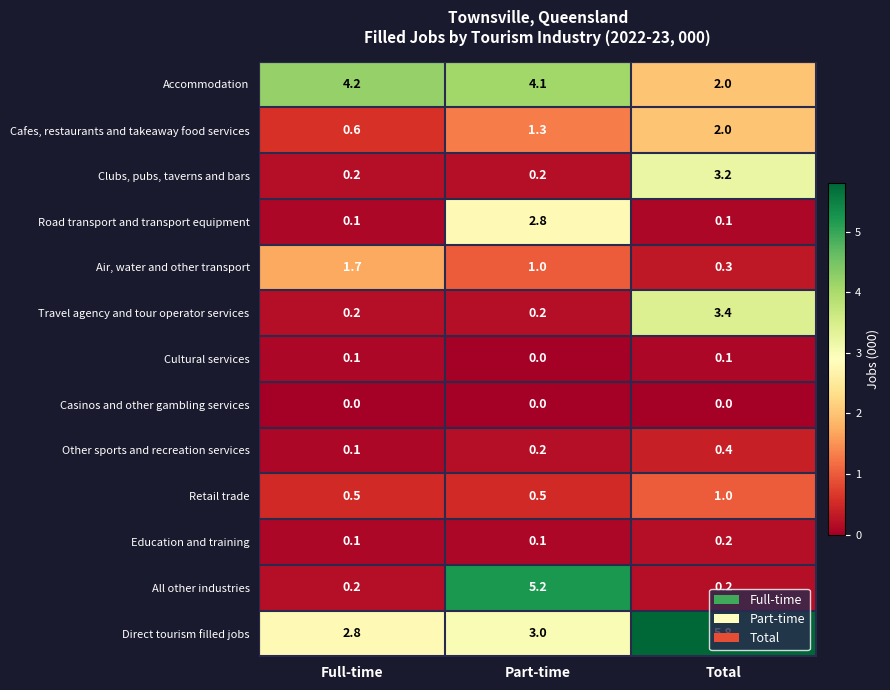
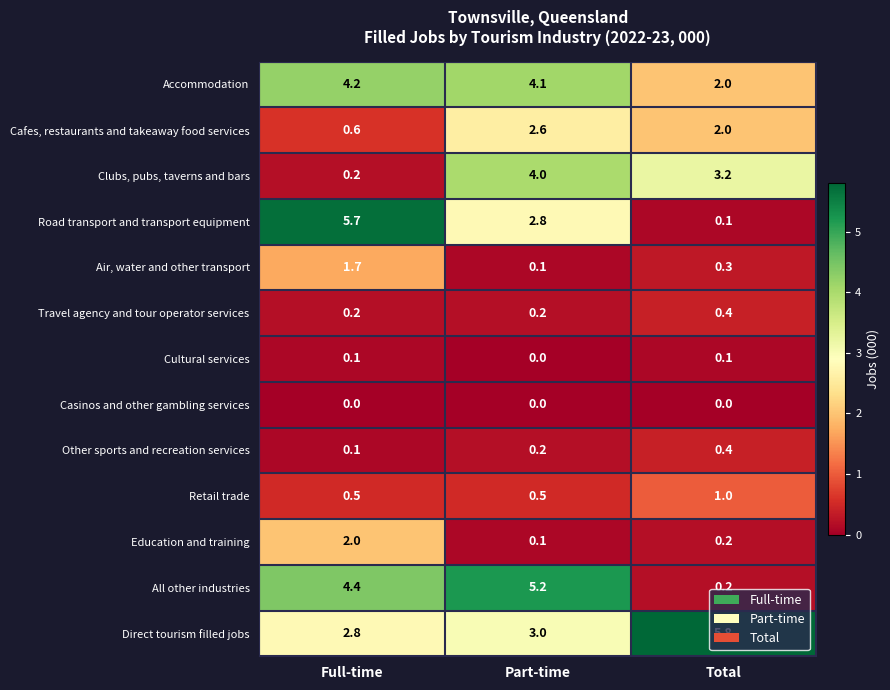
Cafes, restaurants and takeaway food services, Part-time: 1.3 -> 2.6
Clubs, pubs, taverns and bars, Part-time: 0.2 -> 4.0
Road transport and transport equipment, Full-time: 0.1 -> 5.7
Air, water and other transport, Part-time: 1.0 -> 0.1
Travel agency and tour operator services, Total: 3.4 -> 0.4
Education and training, Full-time: 0.1 -> 2.0
All other industries, Full-time: 0.2 -> 4.4
